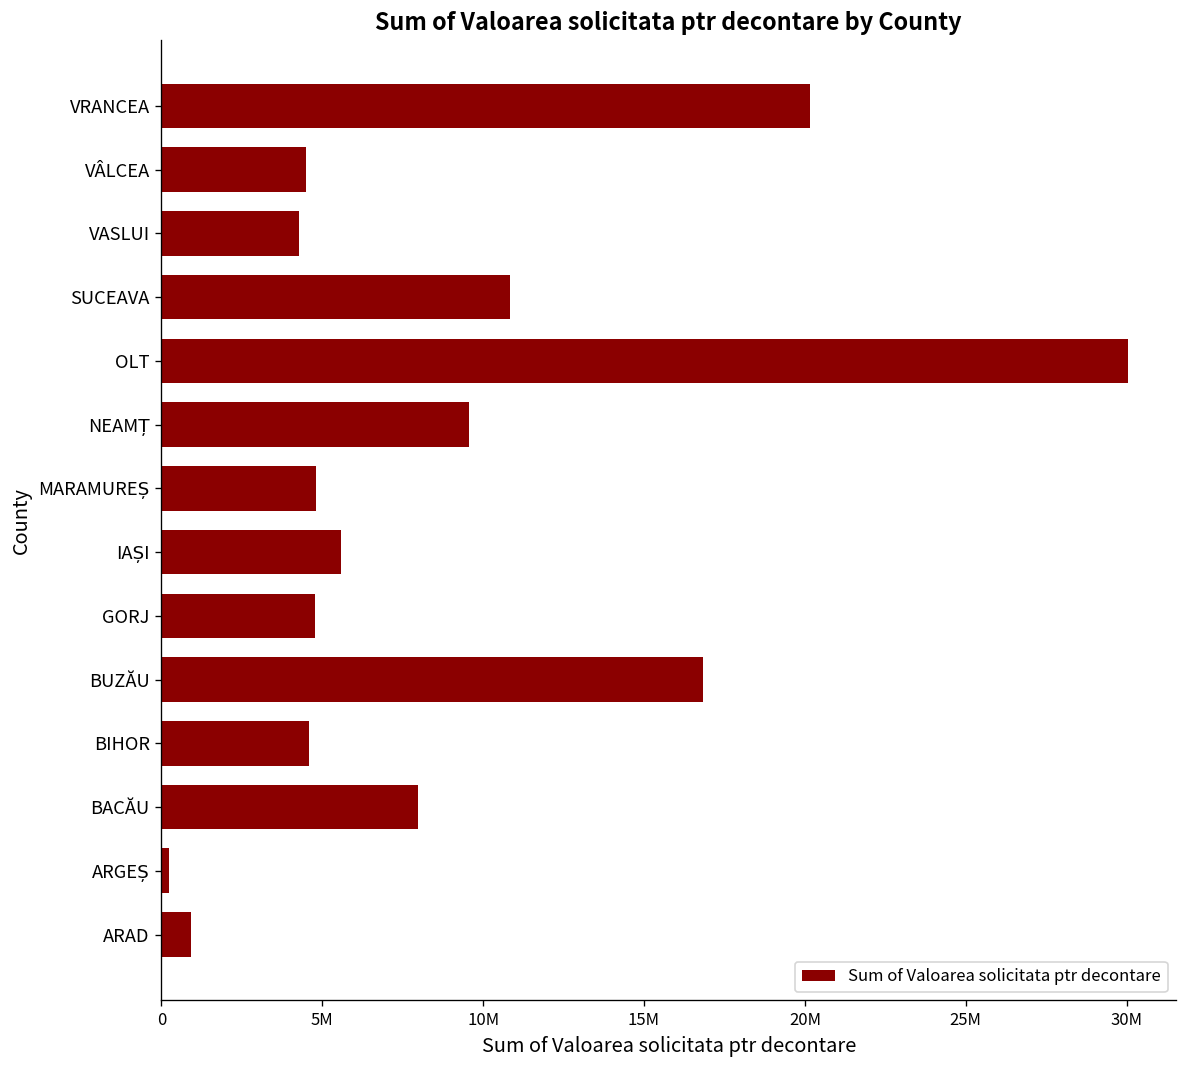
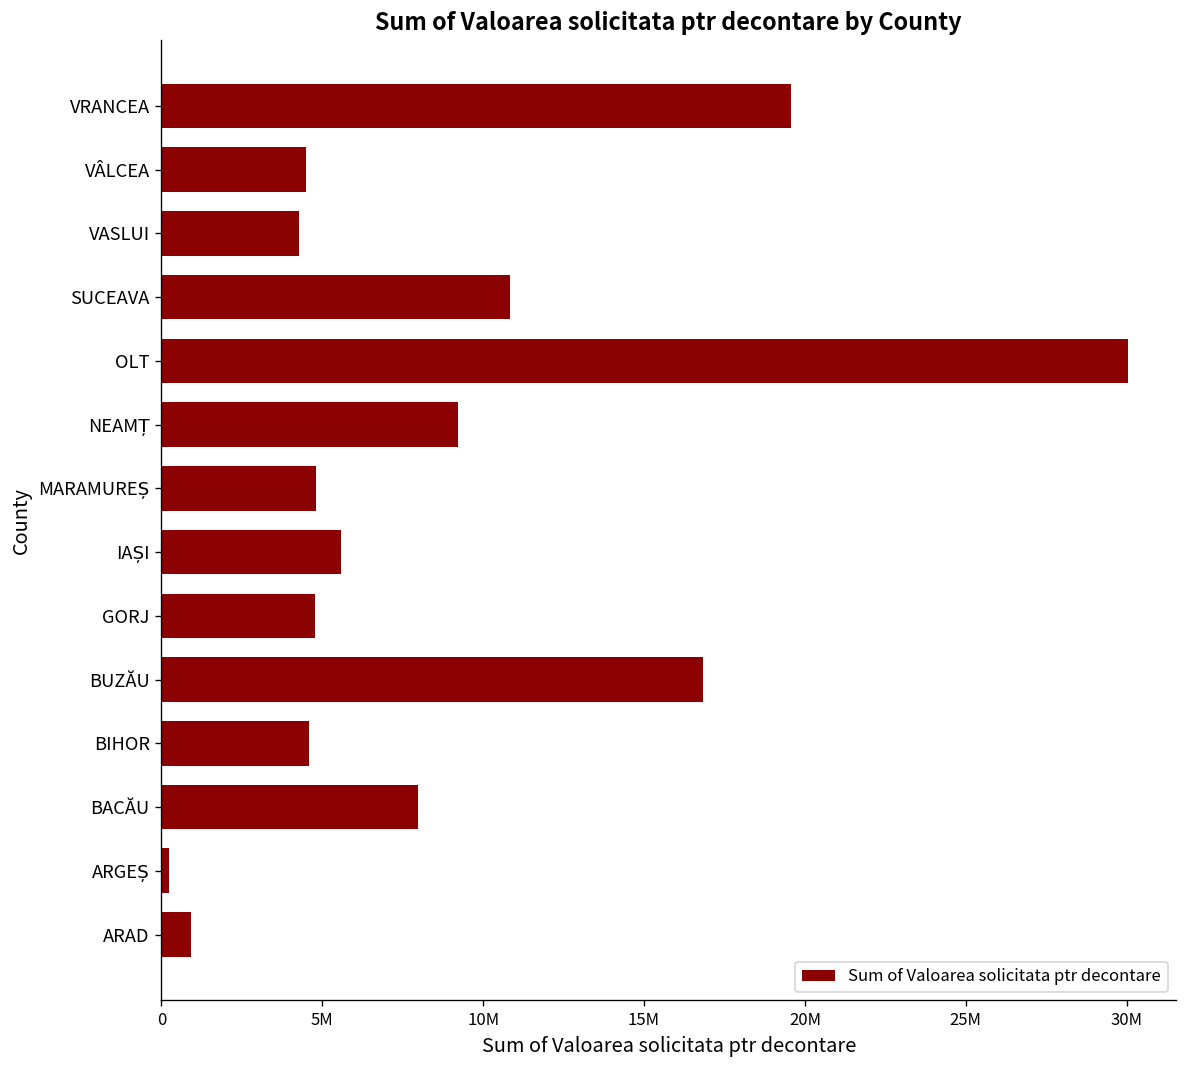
VRANCEA: 20100000 -> 19600000
NEAMȚ: 9600000 -> 9200000
